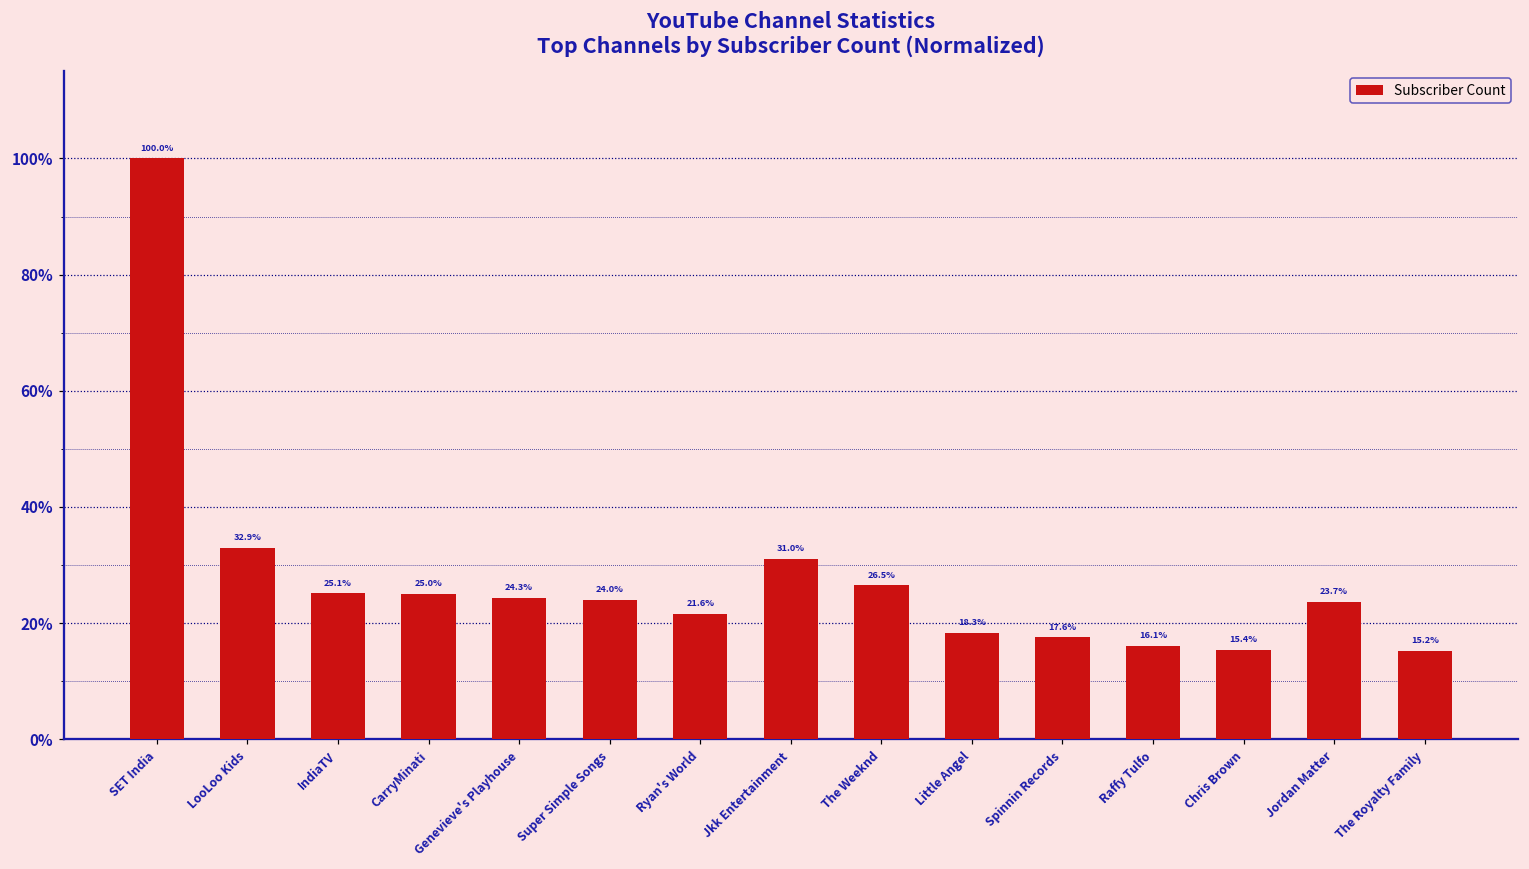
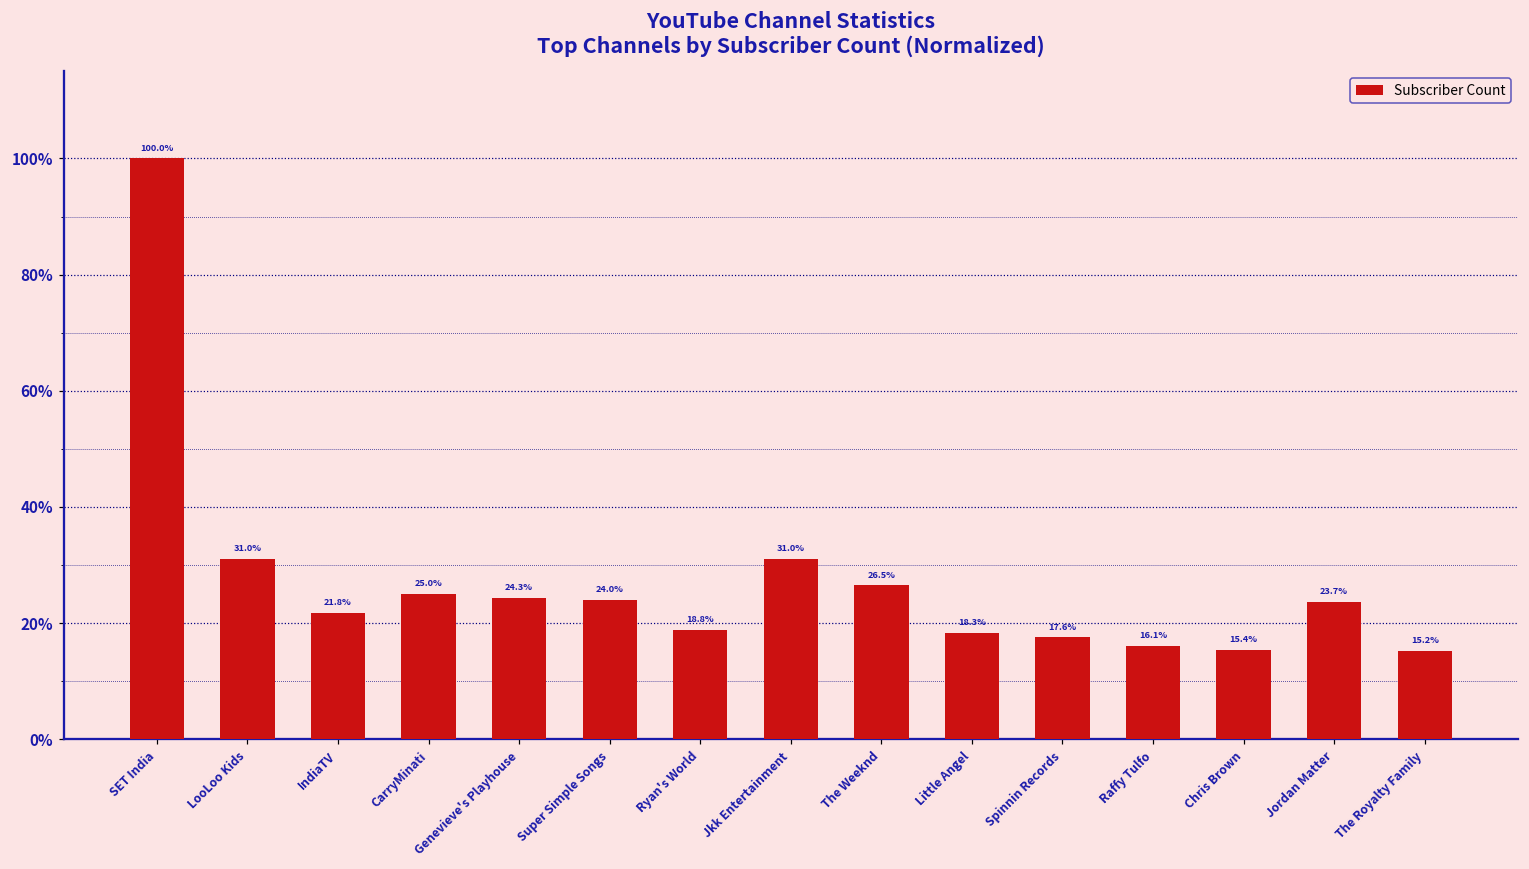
LooLoo Kids: 32.9% -> 31.0%
IndiaTV: 25.1% -> 21.8%
Ryan's World: 21.6% -> 18.8%
